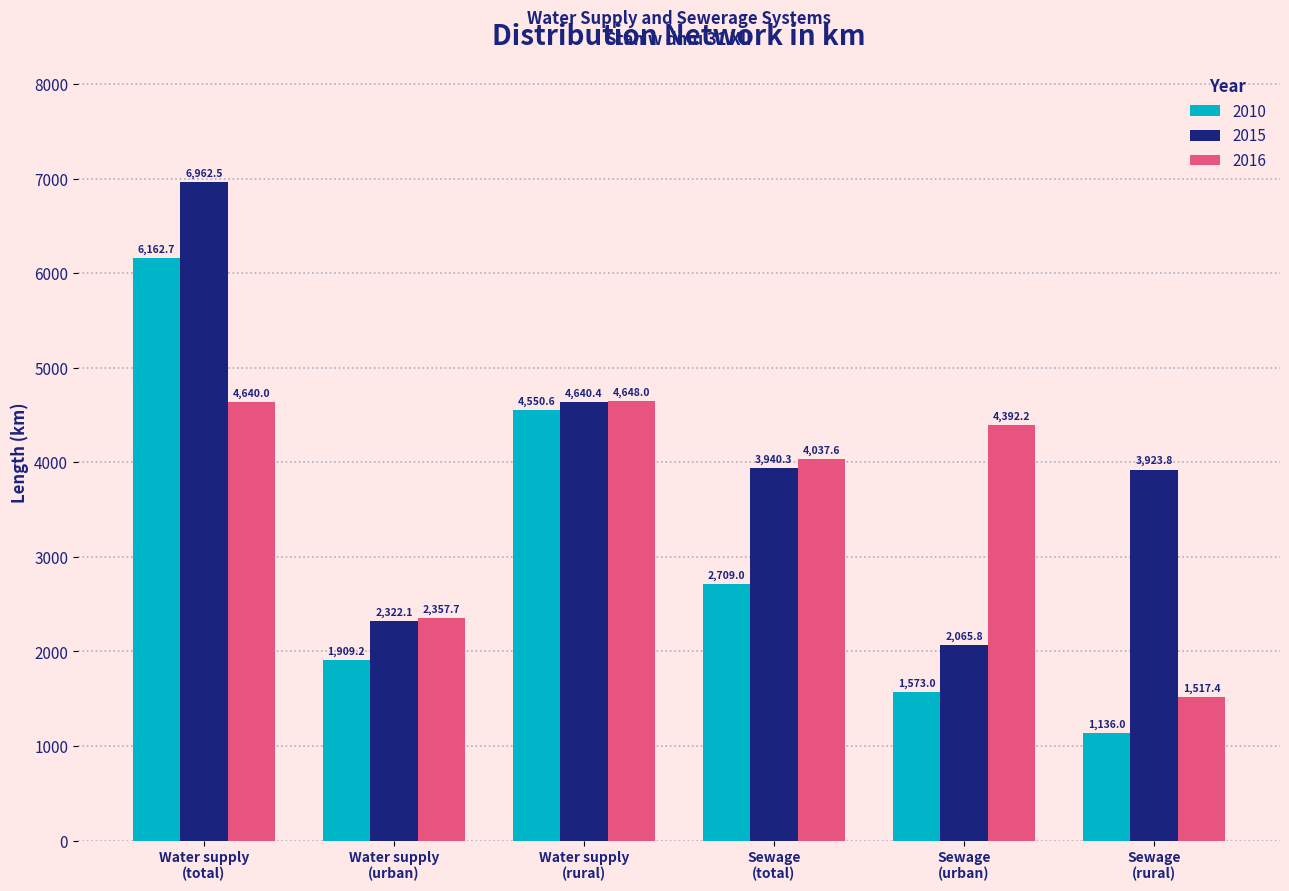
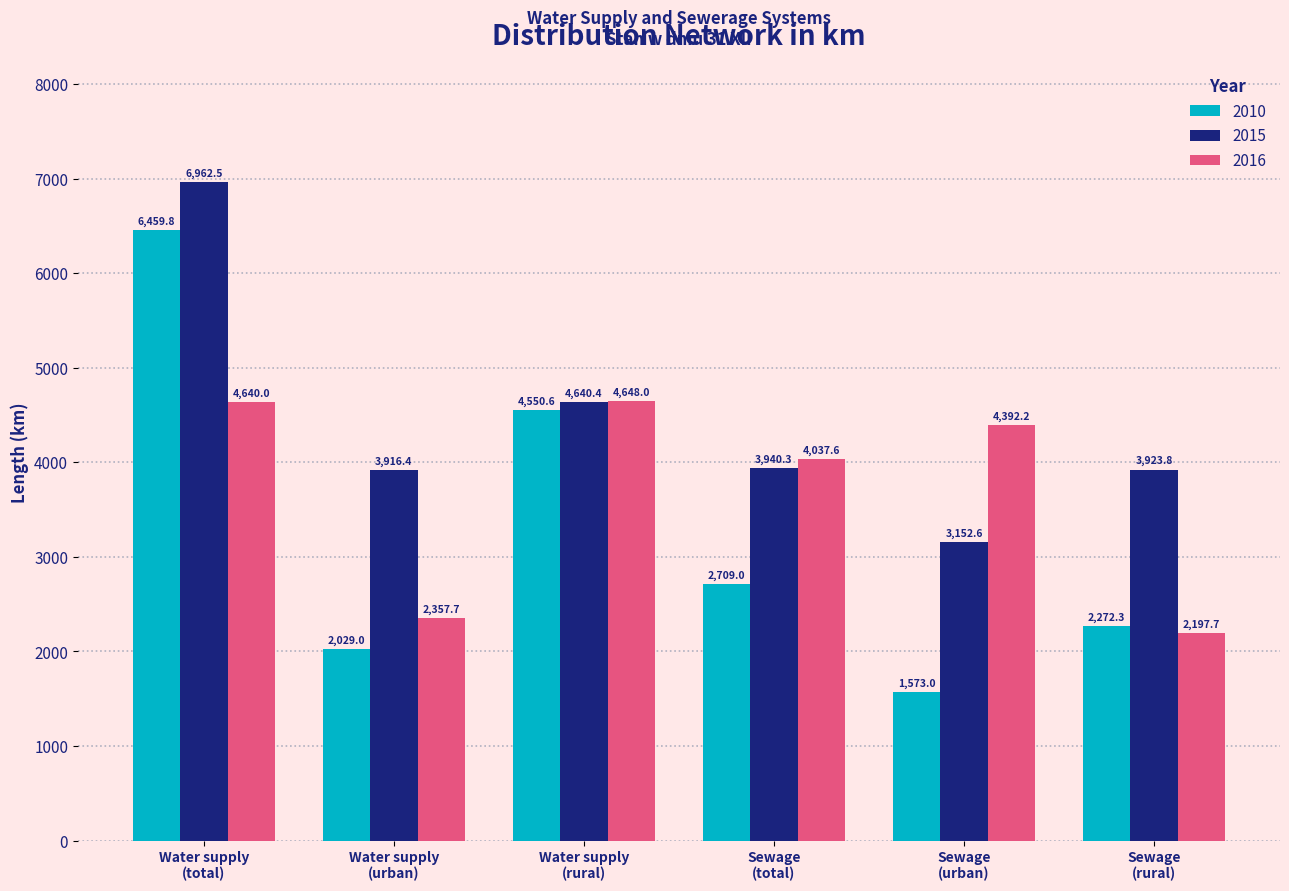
2010, Water supply (total): 6,162.7 -> 6,459.8
2010, Water supply (urban): 1,909.2 -> 2,029.0
2015, Water supply (urban): 2,322.1 -> 3,916.4
2015, Sewage (urban): 2,065.8 -> 3,152.6
2010, Sewage (rural): 1,136.0 -> 2,272.3
2016, Sewage (rural): 1,517.4 -> 2,197.7
